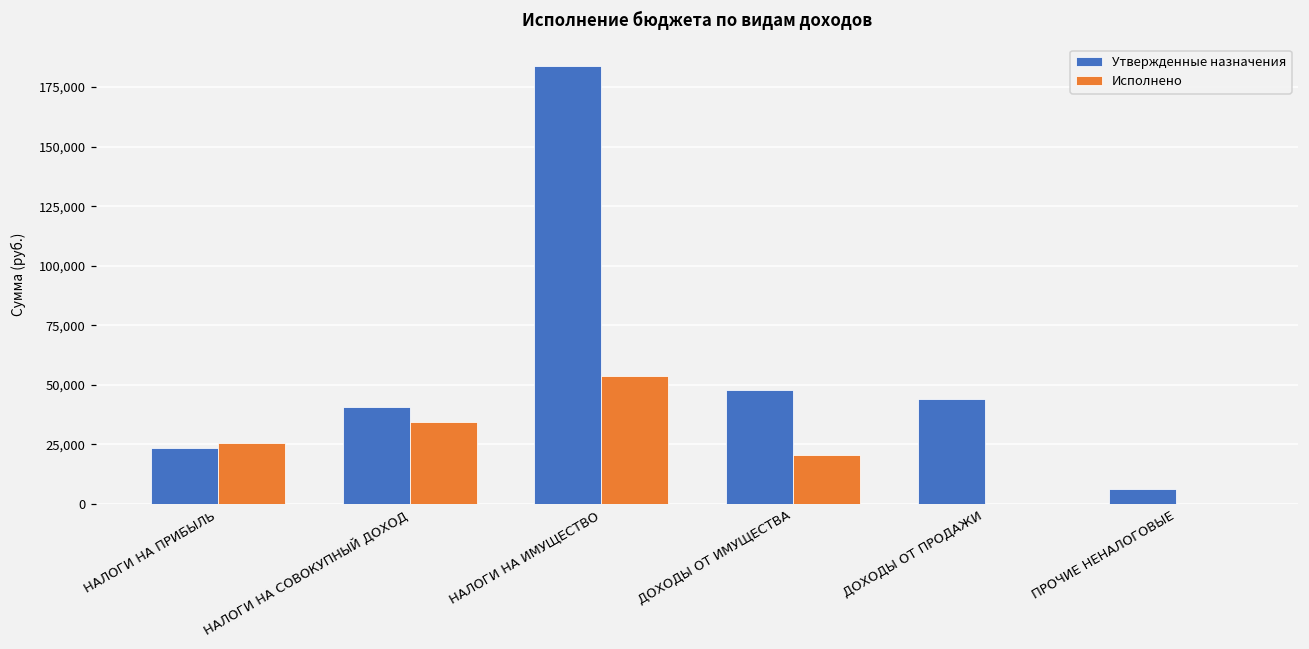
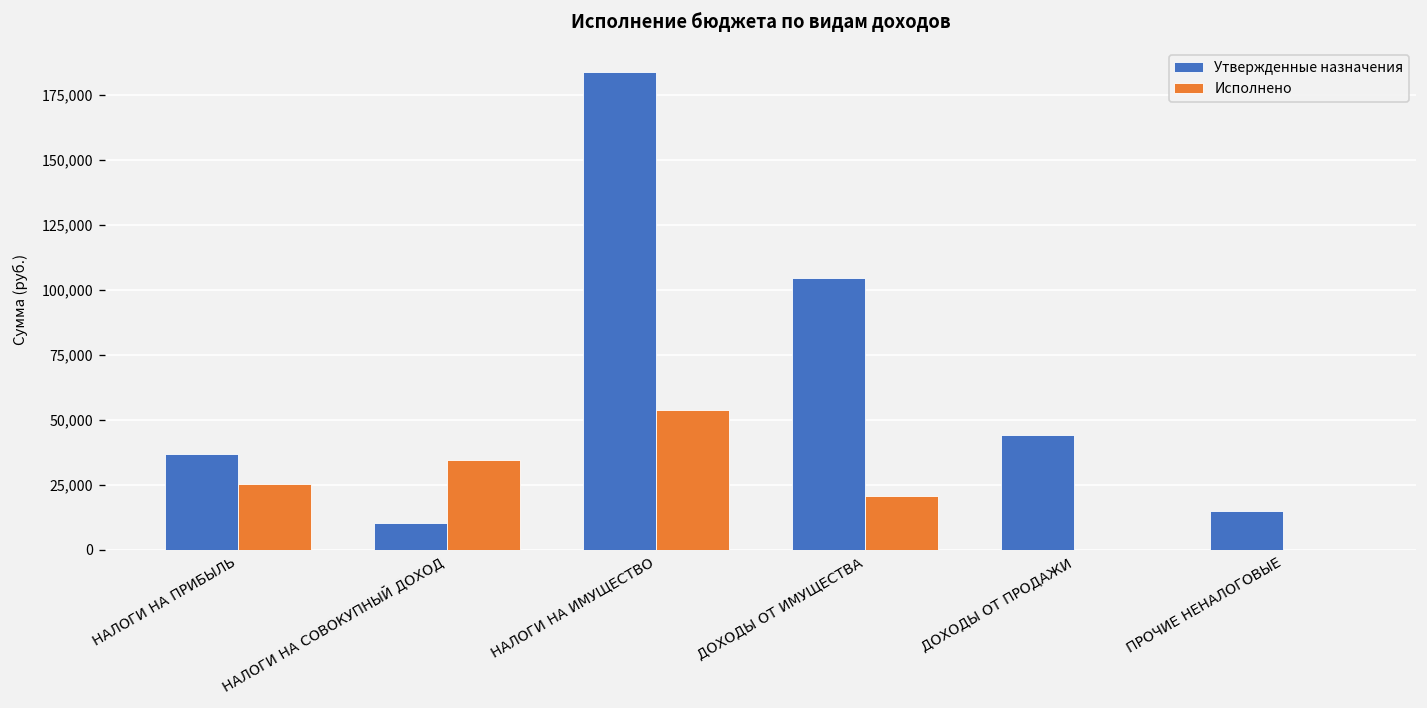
Утвержденные назначения, НАЛОГИ НА ПРИБЫЛЬ: 24,000 -> 37,000
Утвержденные назначения, НАЛОГИ НА СОВОКУПНЫЙ ДОХОД: 41,000 -> 10,000
Утвержденные назначения, ДОХОДЫ ОТ ИМУЩЕСТВА: 48,000 -> 104,000
Утвержденные назначения, ПРОЧИЕ НЕНАЛОГОВЫЕ: 7,000 -> 15,000
